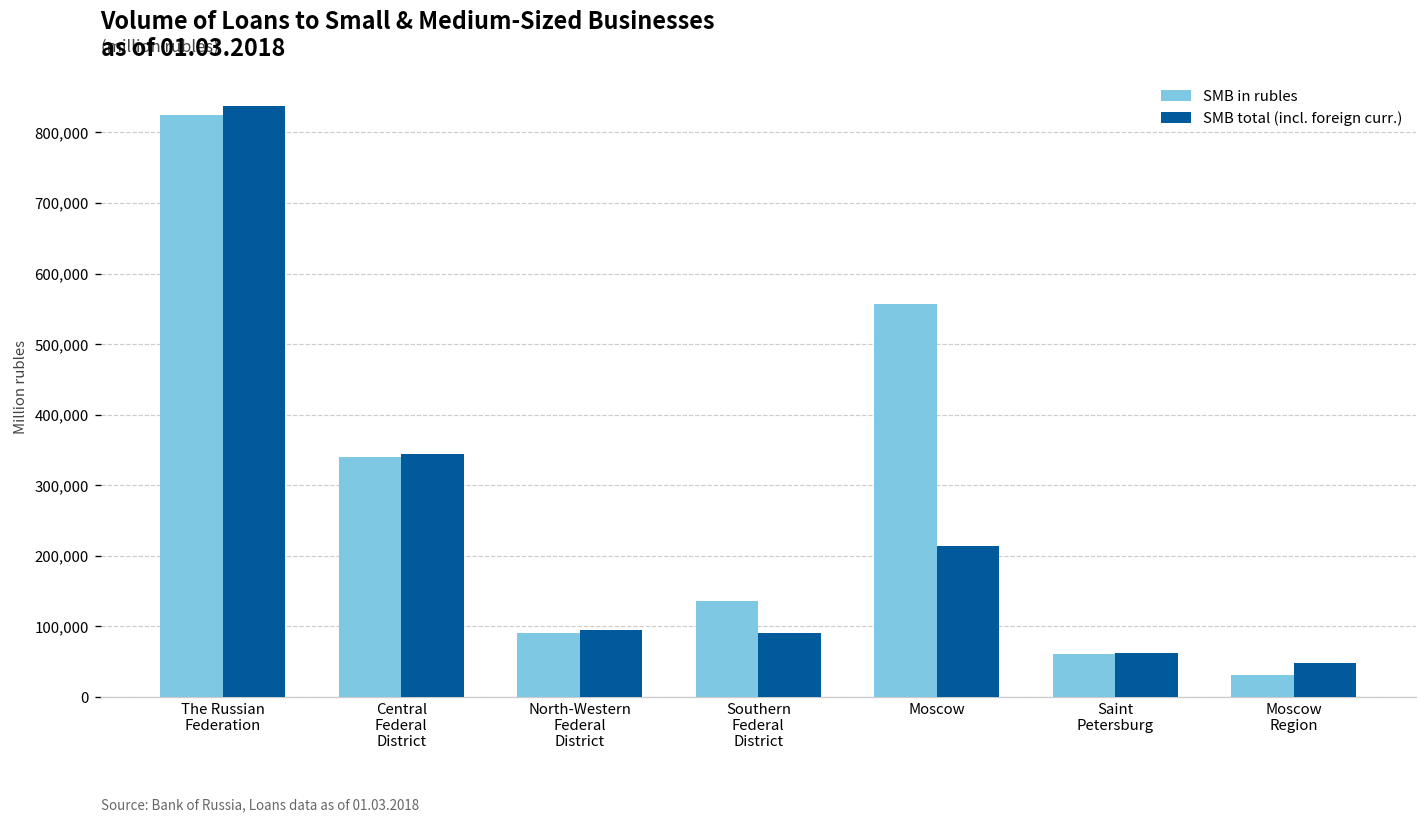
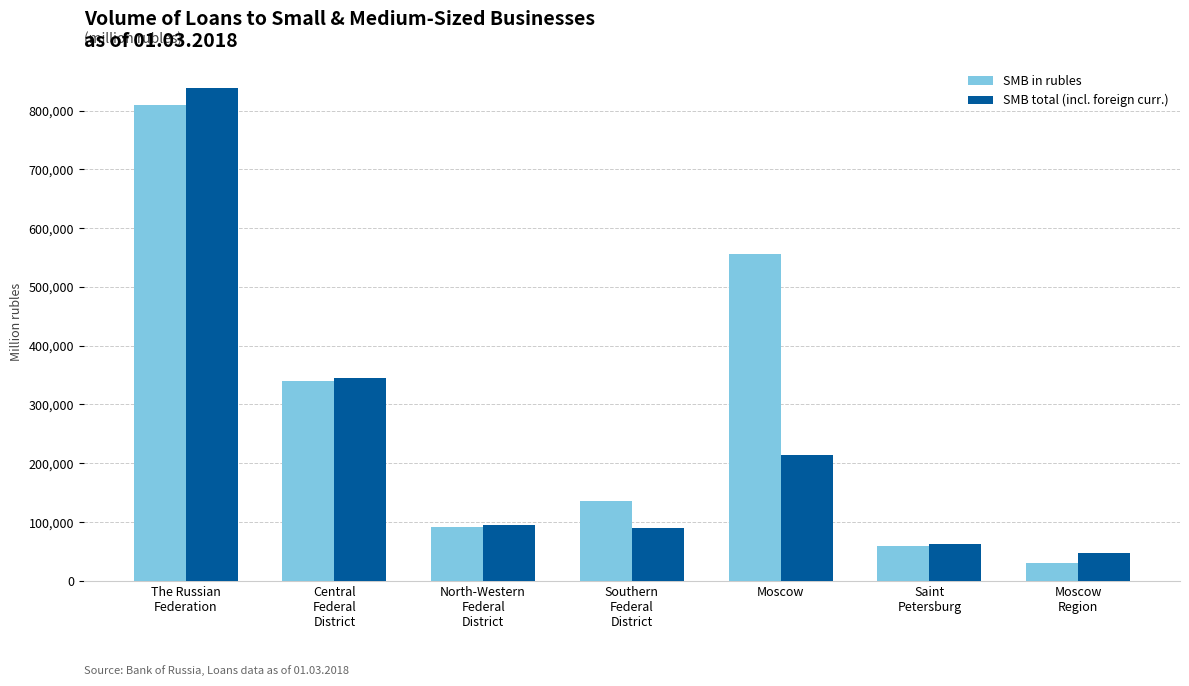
SMB in rubles, The Russian Federation: 820,000 -> 810,000
